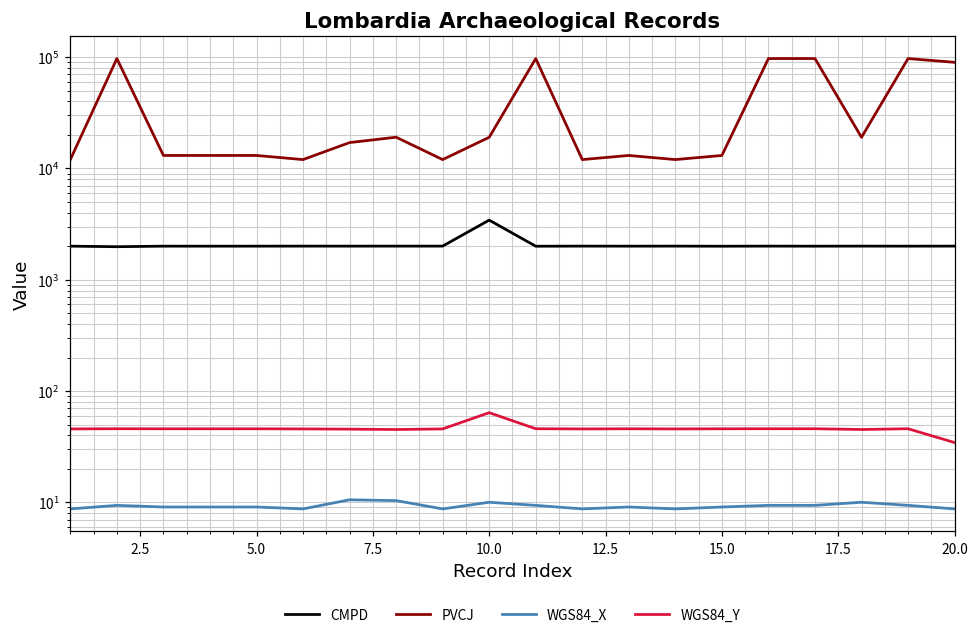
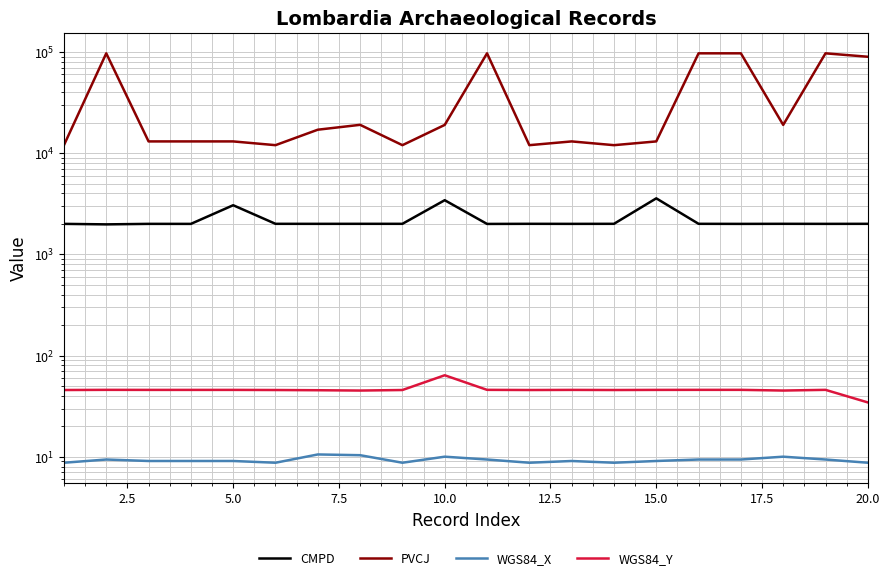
CMPD, 5.0: 2000 -> 3100
CMPD, 15.0: 2000 -> 3600
